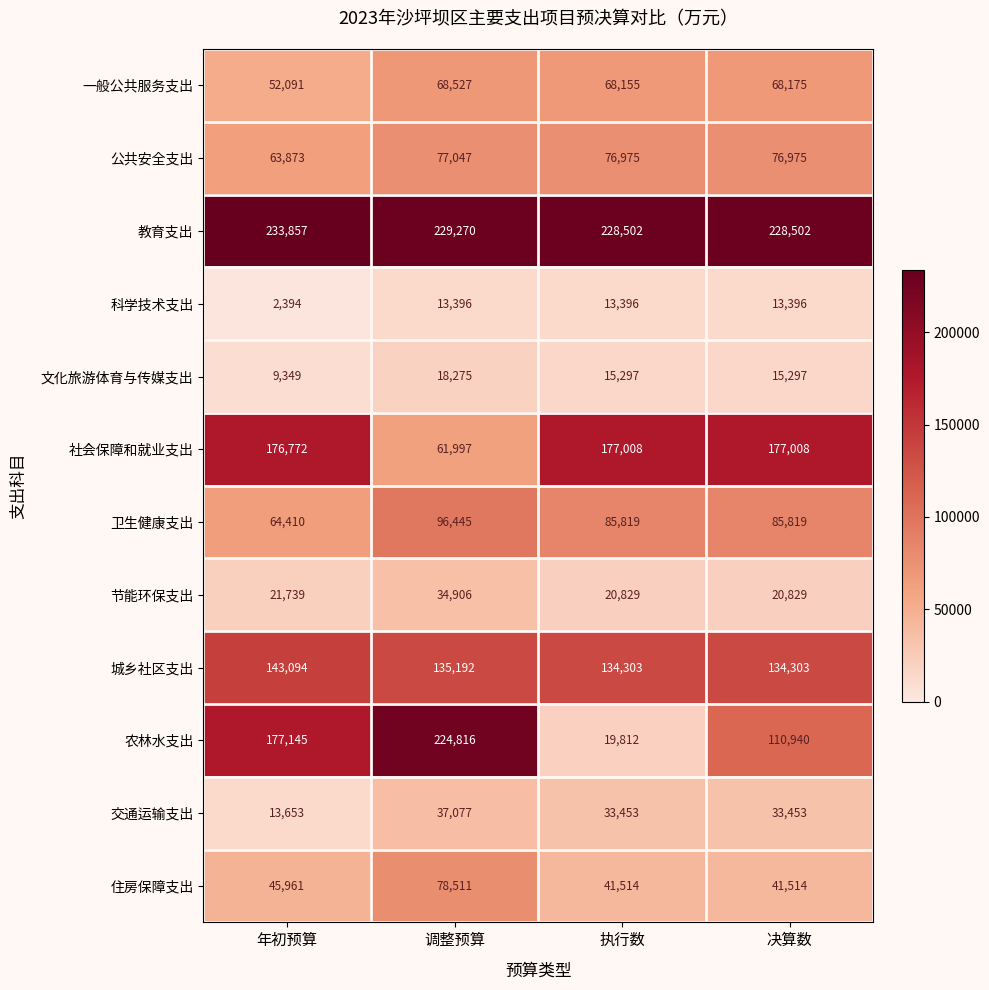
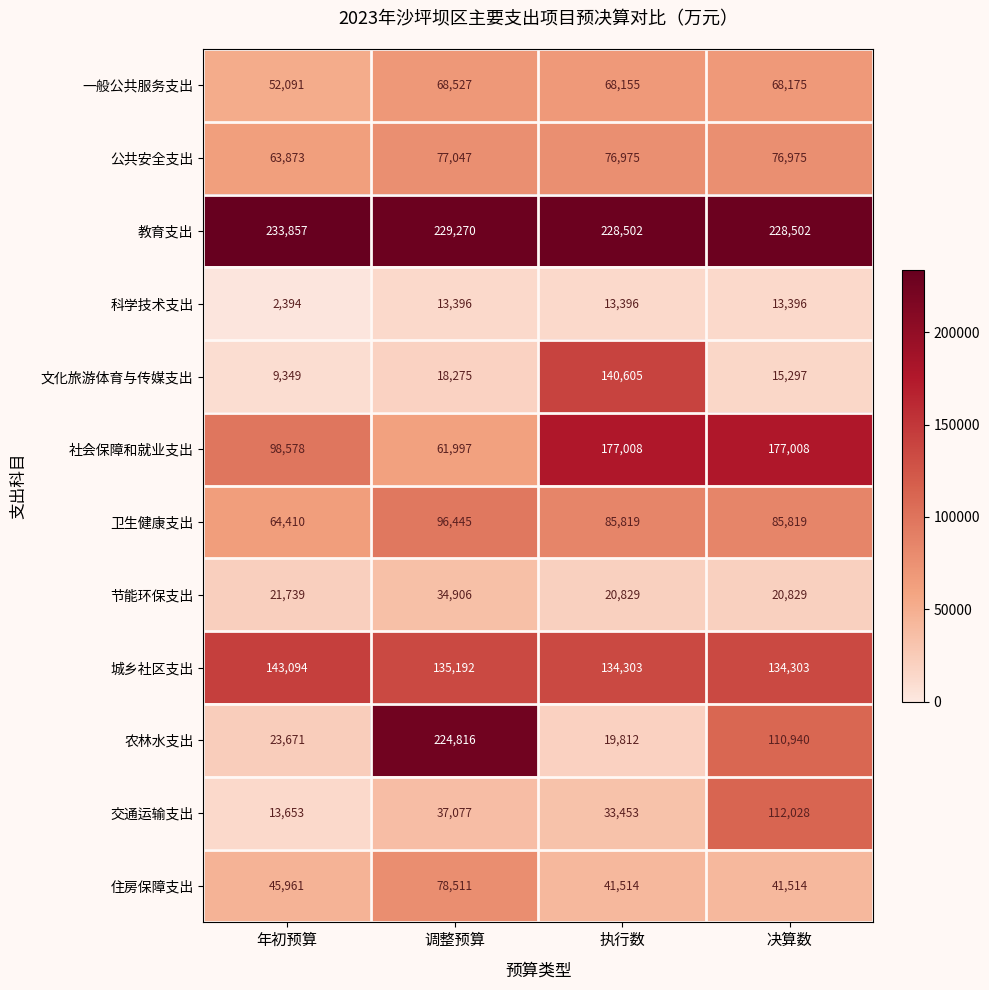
文化旅游体育与传媒支出, 执行数: 15,297 -> 140,605
社会保障和就业支出, 年初预算: 176,772 -> 98,578
农林水支出, 年初预算: 177,145 -> 23,671
交通运输支出, 决算数: 33,453 -> 112,028
